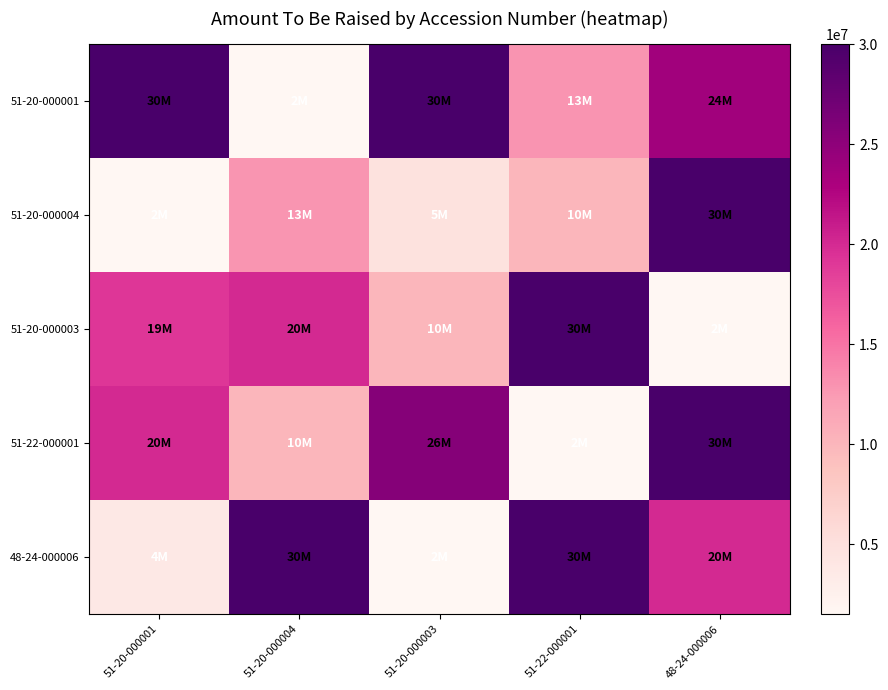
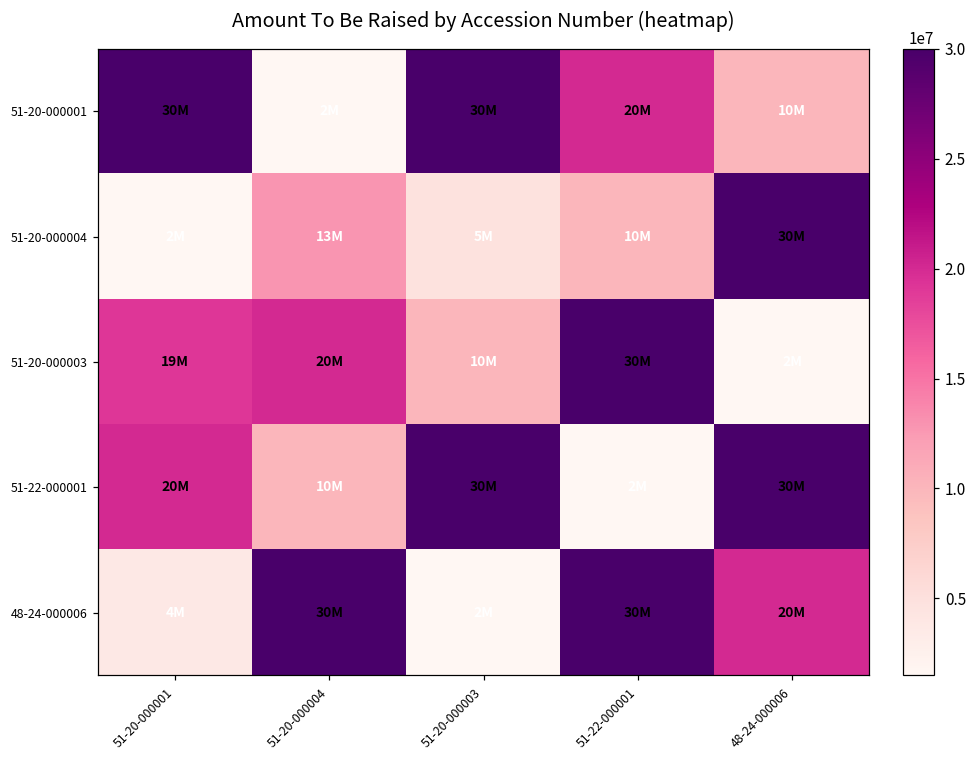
51-20-000001, 51-22-000001: 13M -> 20M
51-20-000001, 48-24-000006: 24M -> 10M
51-22-000001, 51-20-000003: 26M -> 30M
